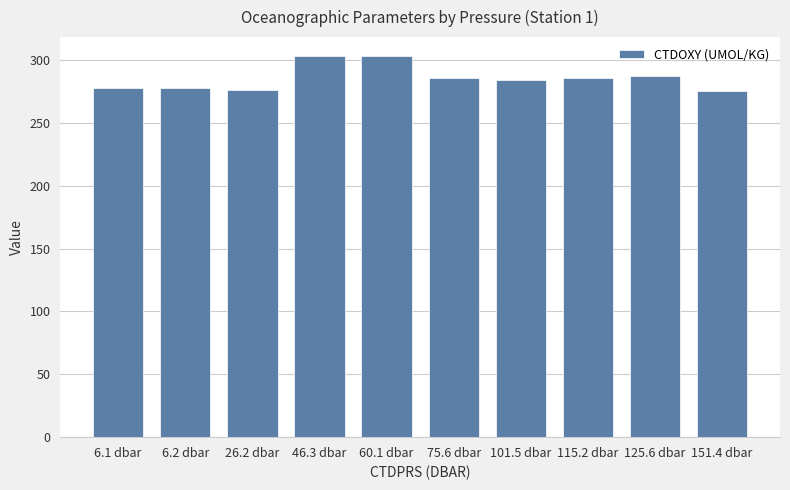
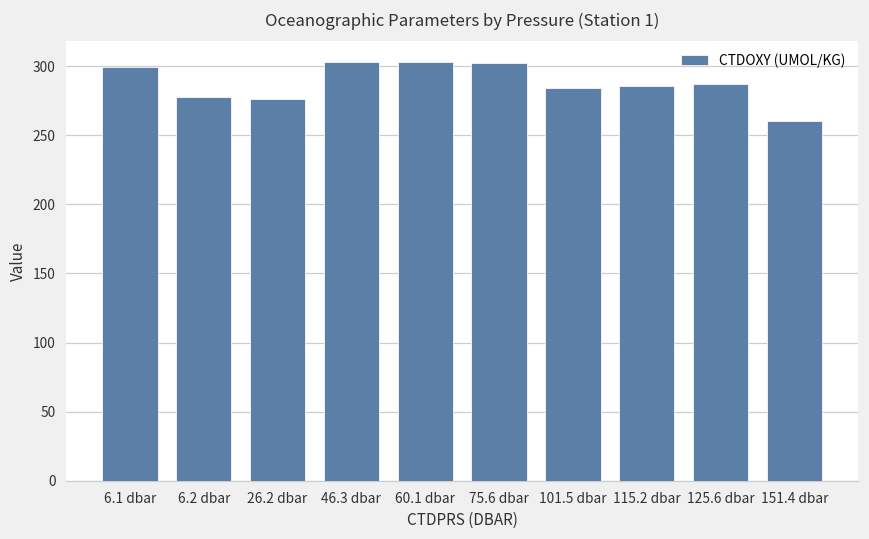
6.1 dbar: 278 -> 300
75.6 dbar: 286 -> 302
151.4 dbar: 276 -> 260
